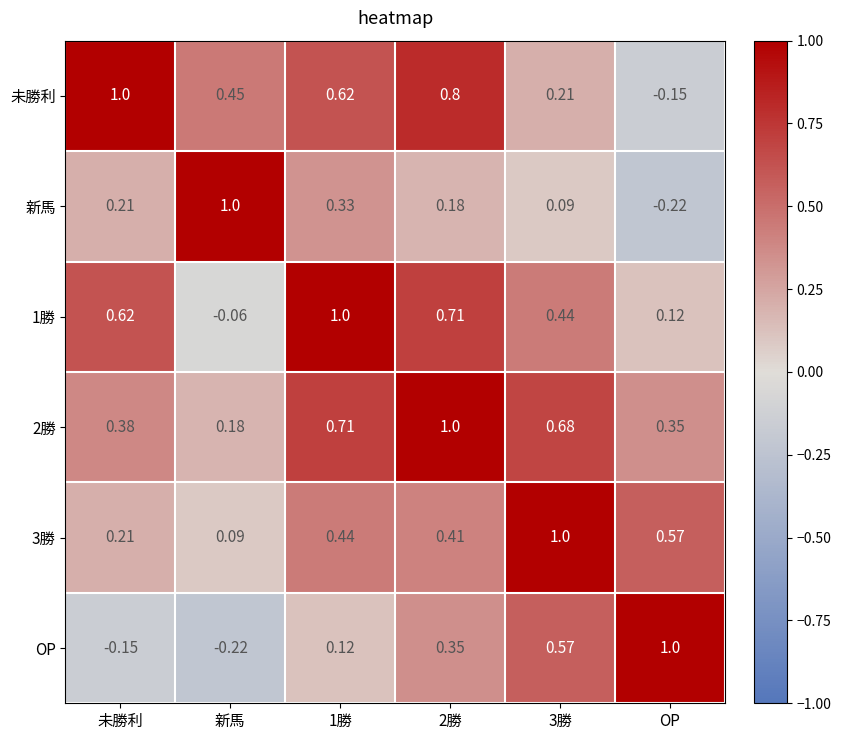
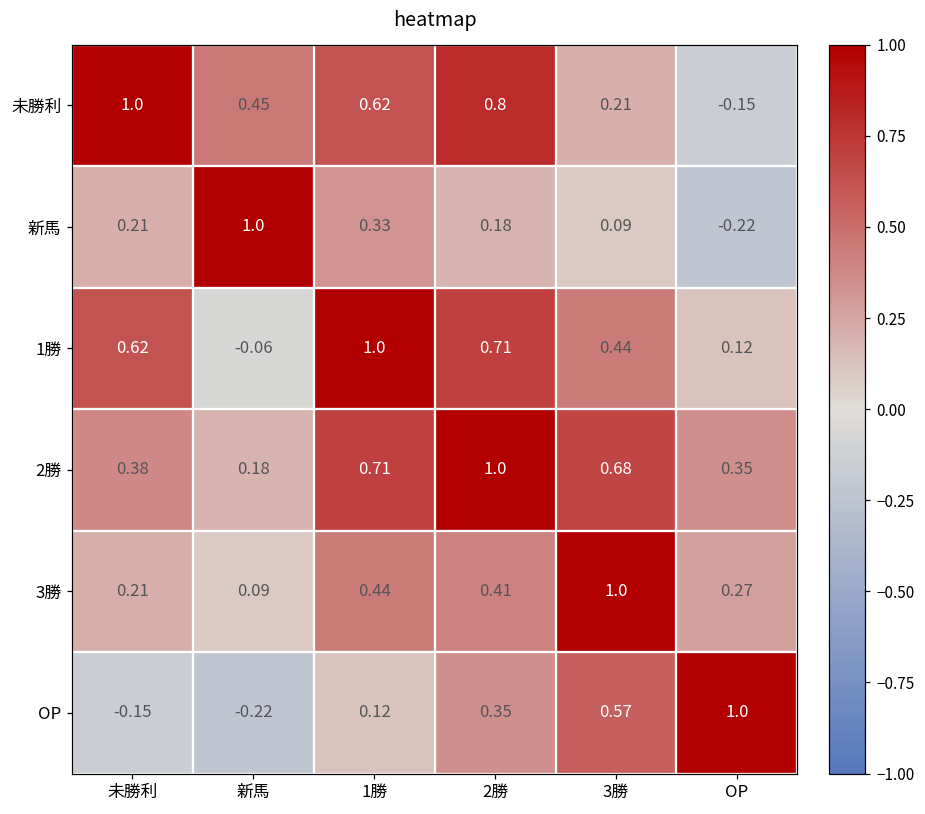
3勝, OP: 0.57 -> 0.27
